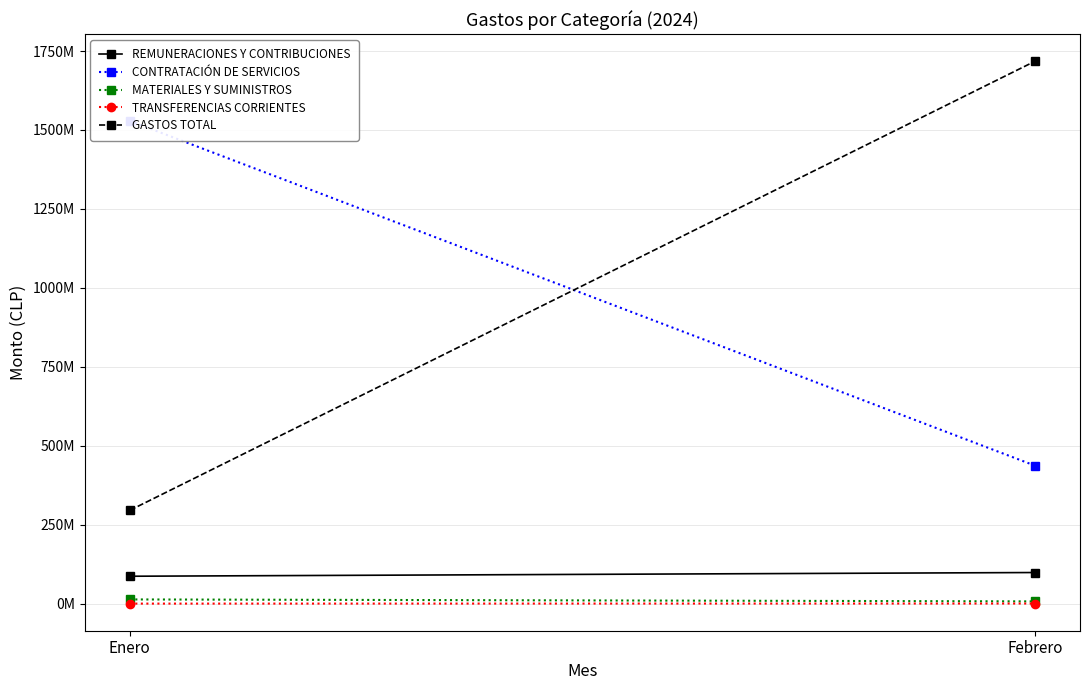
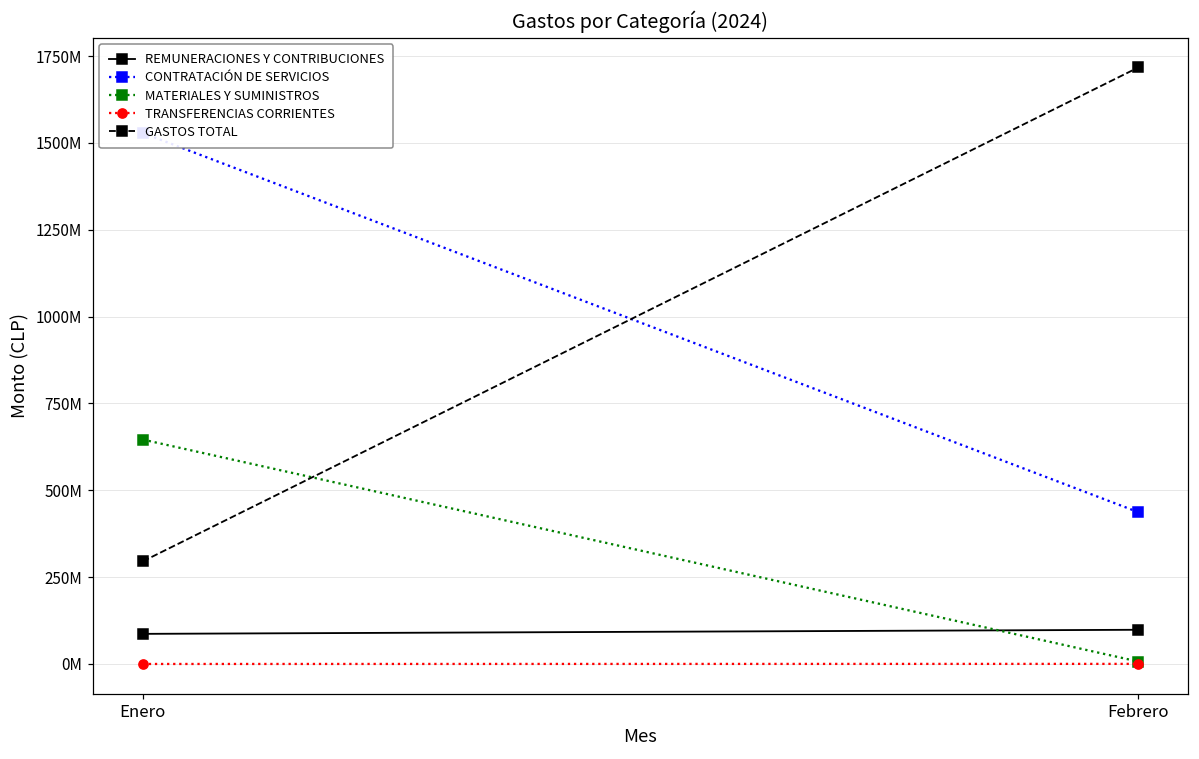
MATERIALES Y SUMINISTROS, Enero: 10000000 -> 650000000
